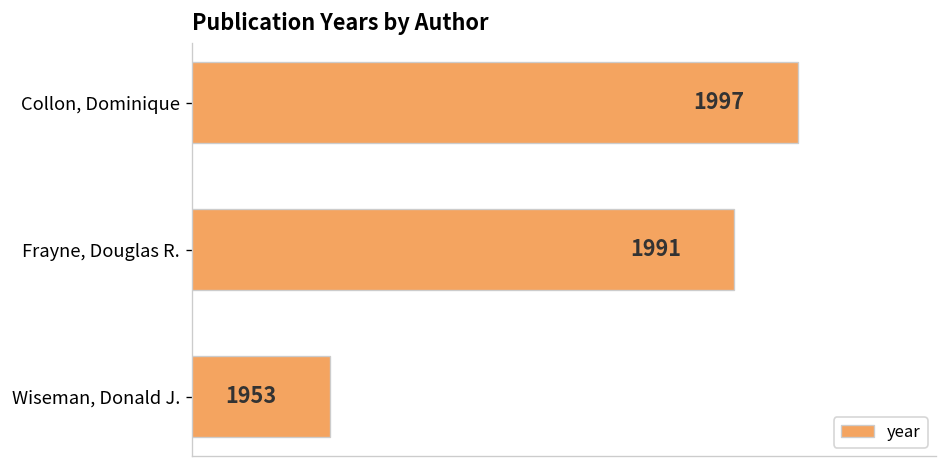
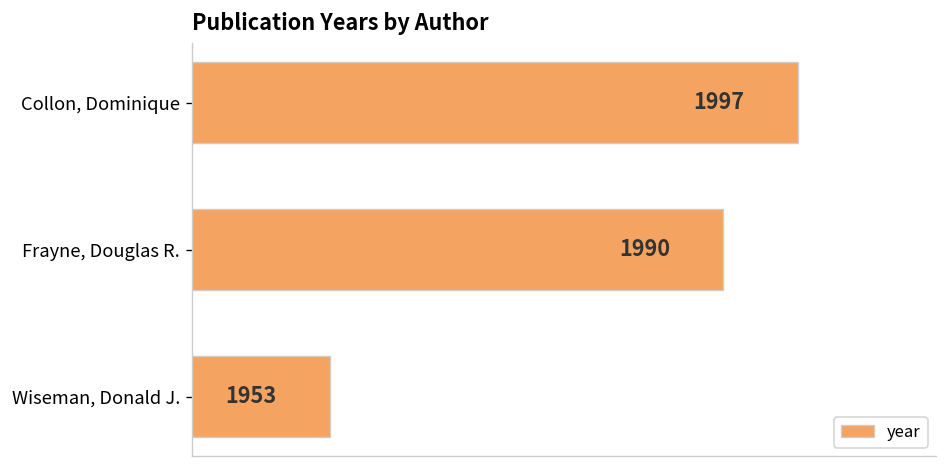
Frayne, Douglas R.: 1991 -> 1990
